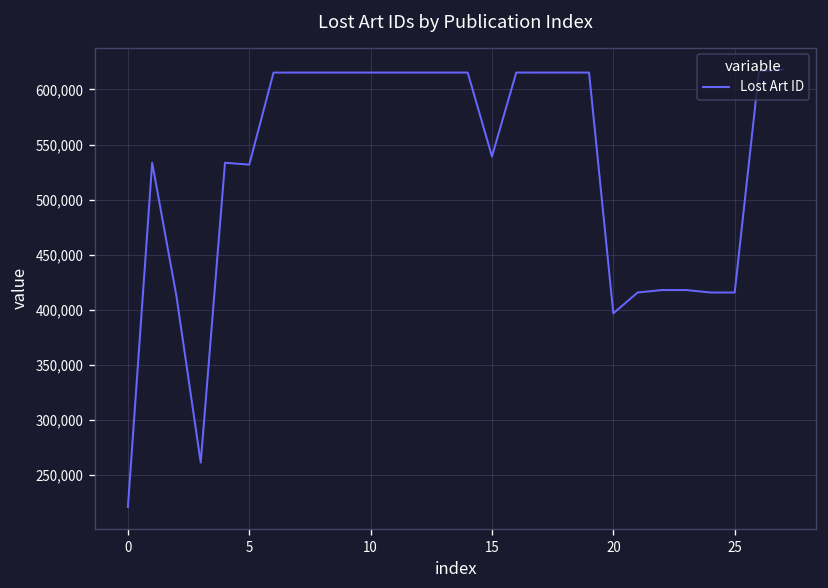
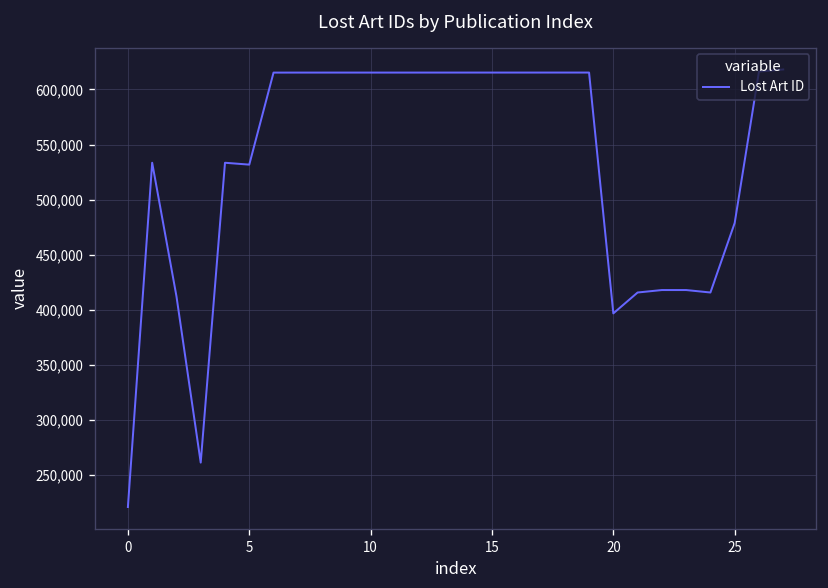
15: 540,000 -> 620,000
25: 420,000 -> 480,000
